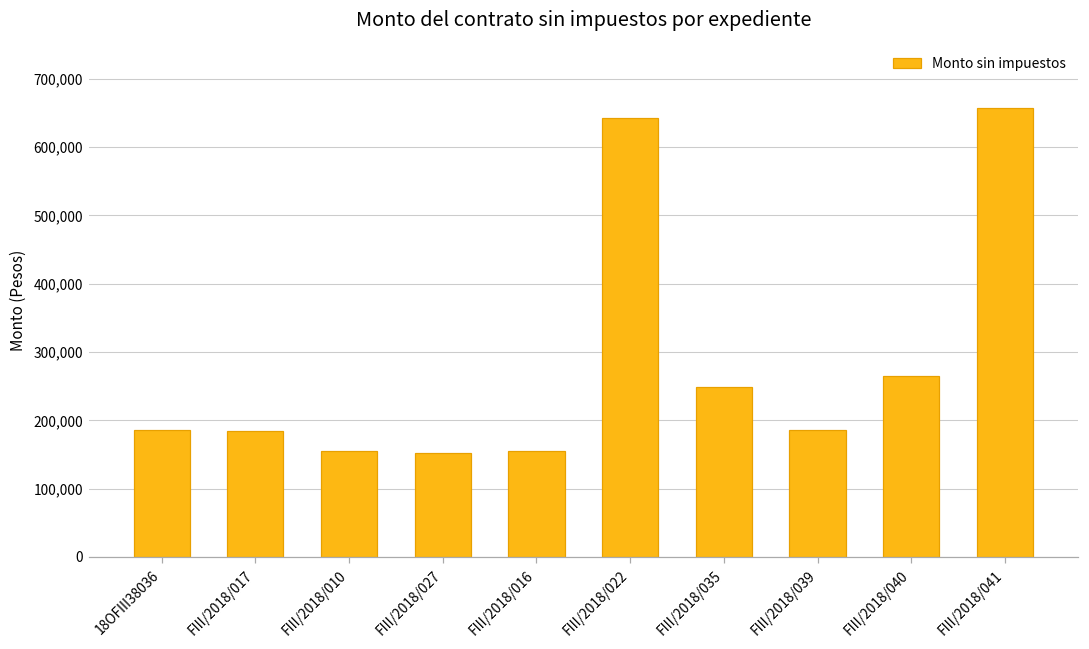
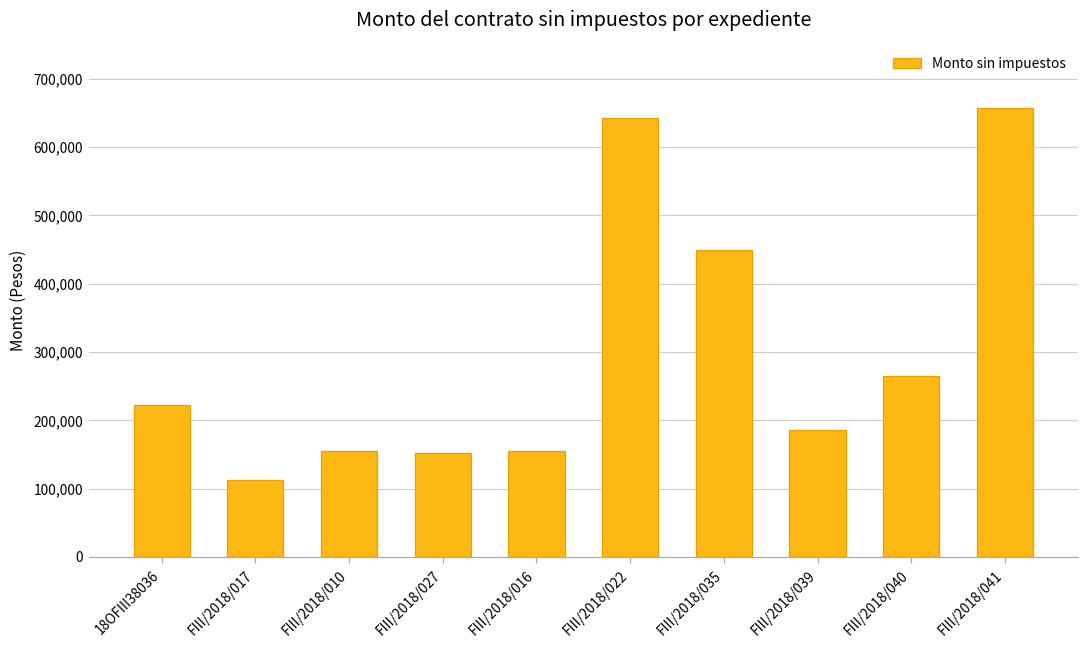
18OFIII38036: 190,000 -> 220,000
FIII/2018/017: 190,000 -> 110,000
FIII/2018/035: 250,000 -> 450,000
